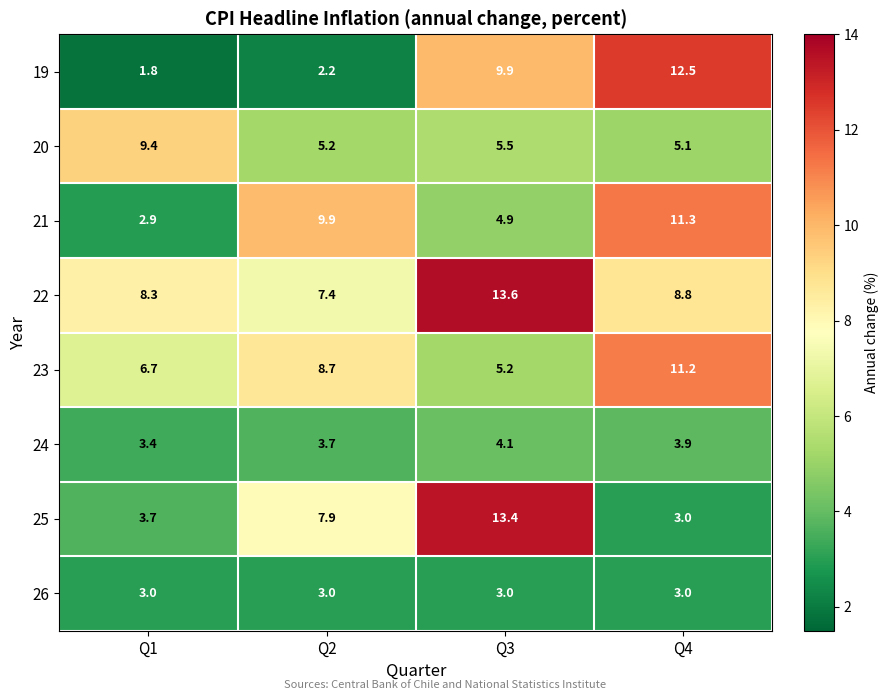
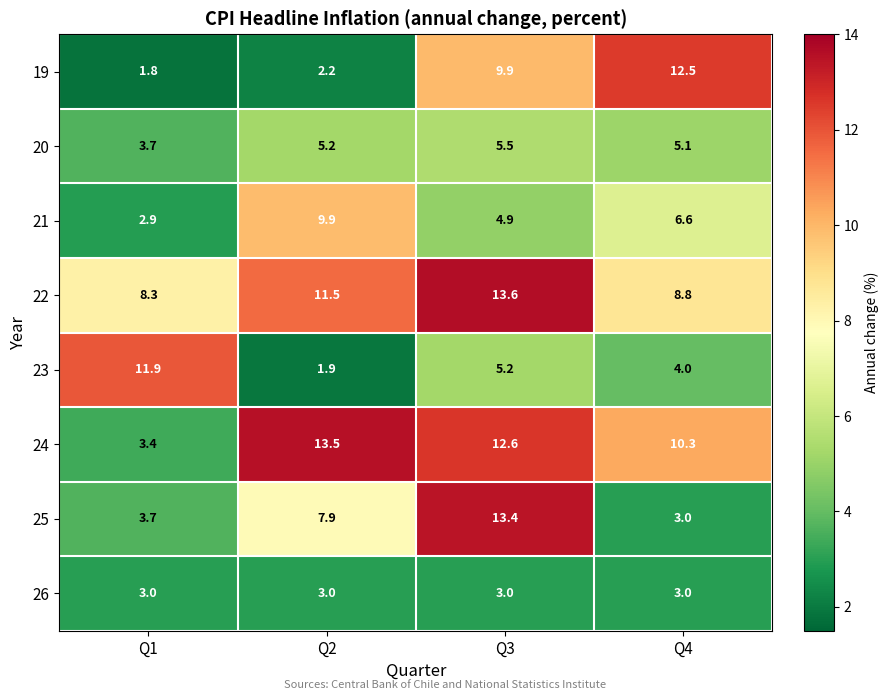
20, Q1: 9.4 -> 3.7
21, Q4: 11.3 -> 6.6
22, Q2: 7.4 -> 11.5
23, Q1: 6.7 -> 11.9
23, Q2: 8.7 -> 1.9
23, Q4: 11.2 -> 4.0
24, Q2: 3.7 -> 13.5
24, Q3: 4.1 -> 12.6
24, Q4: 3.9 -> 10.3
